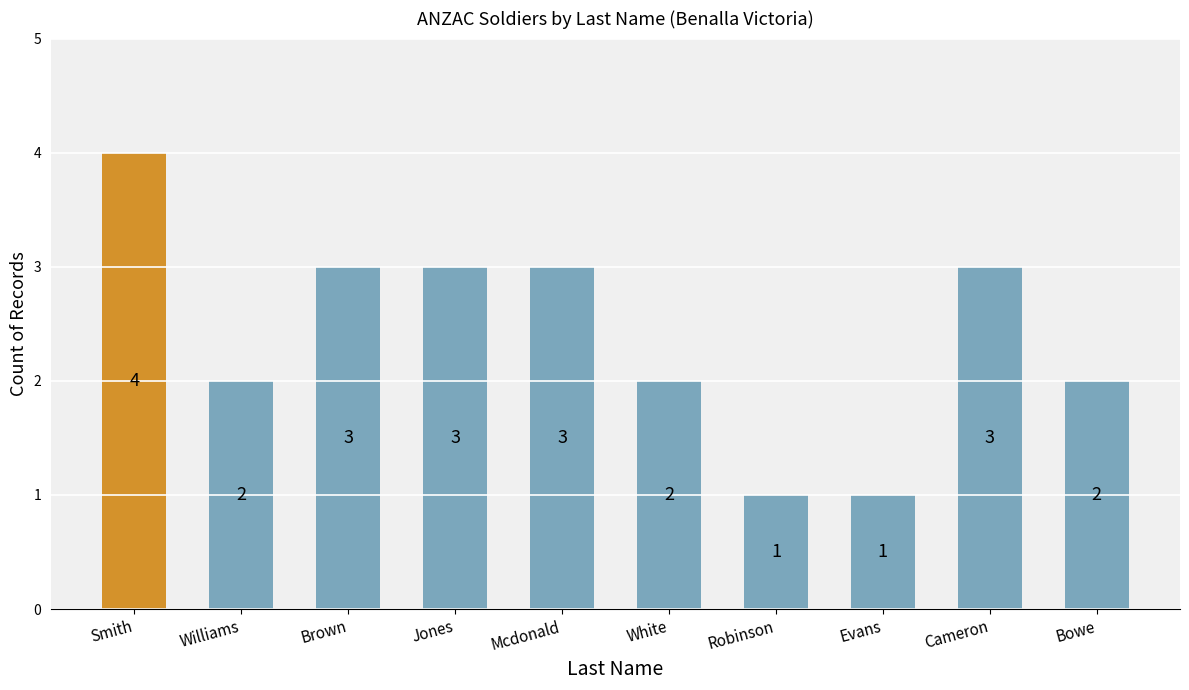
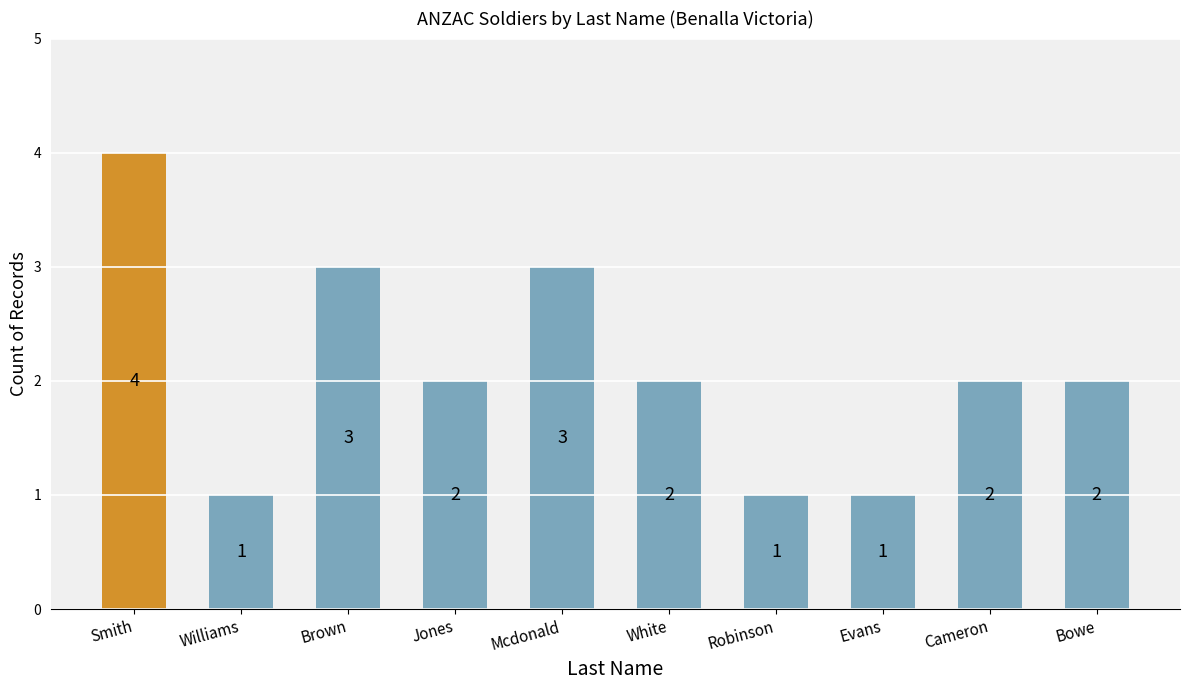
Williams: 2 -> 1
Jones: 3 -> 2
Cameron: 3 -> 2
